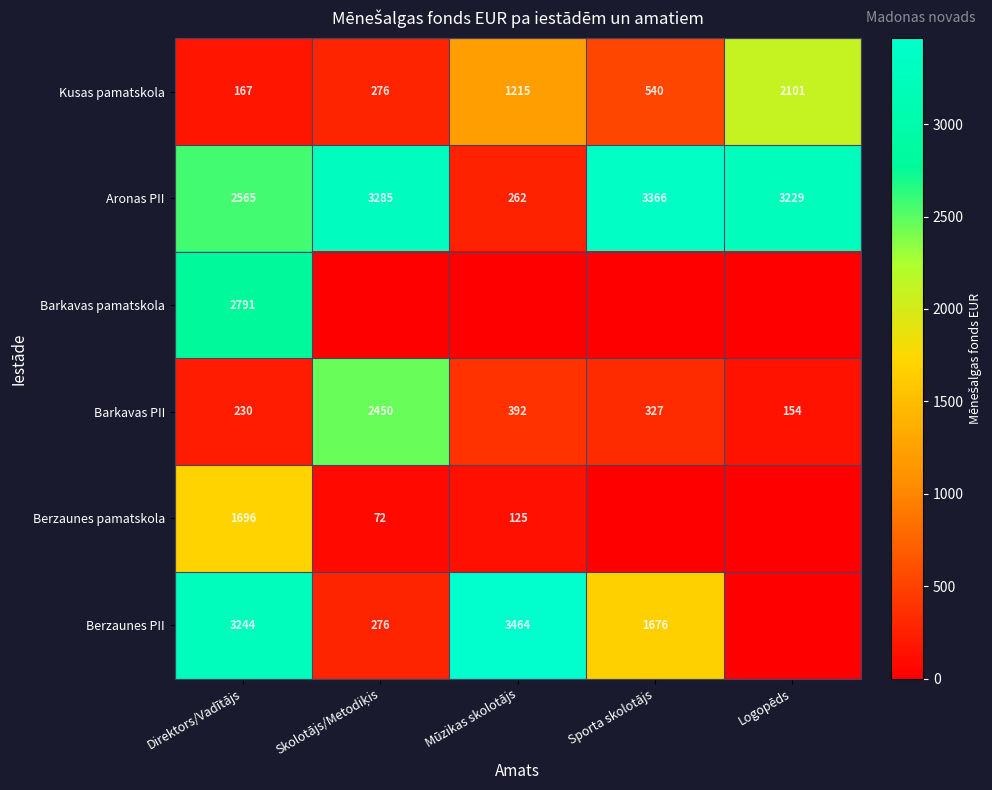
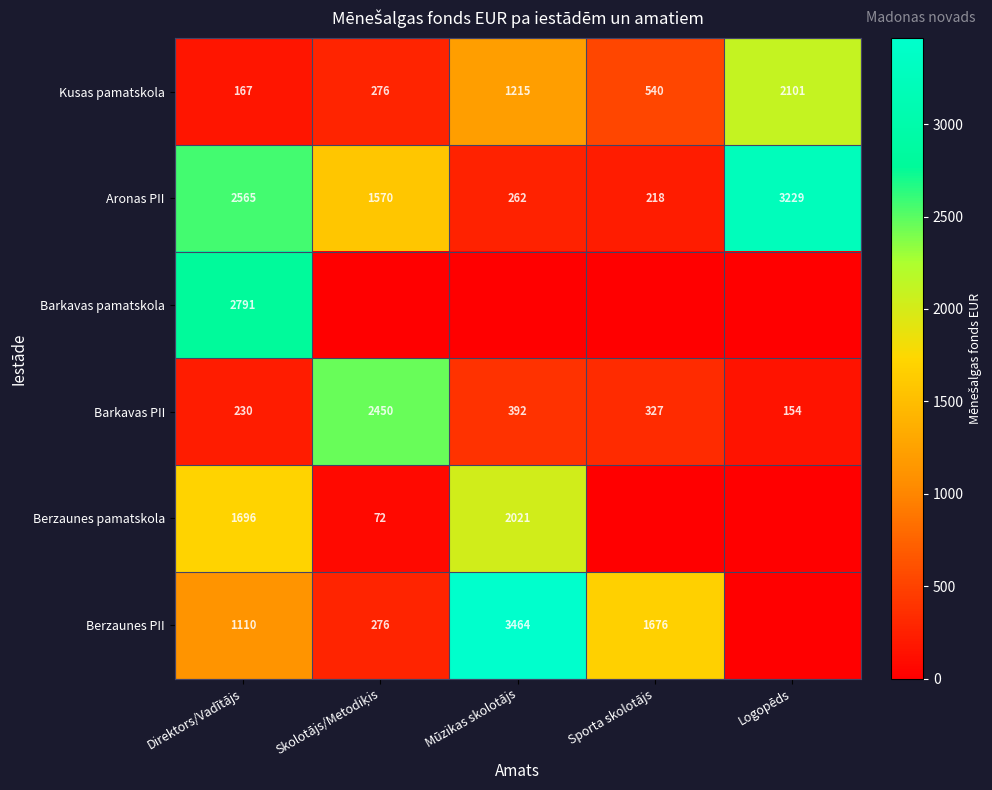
Aronas PII, Skolotājs/Metodiķis: 3285 -> 1570
Aronas PII, Sporta skolotājs: 3366 -> 218
Berzaunes pamatskola, Mūzikas skolotājs: 125 -> 2021
Berzaunes PII, Direktors/Vadītājs: 3244 -> 1110
